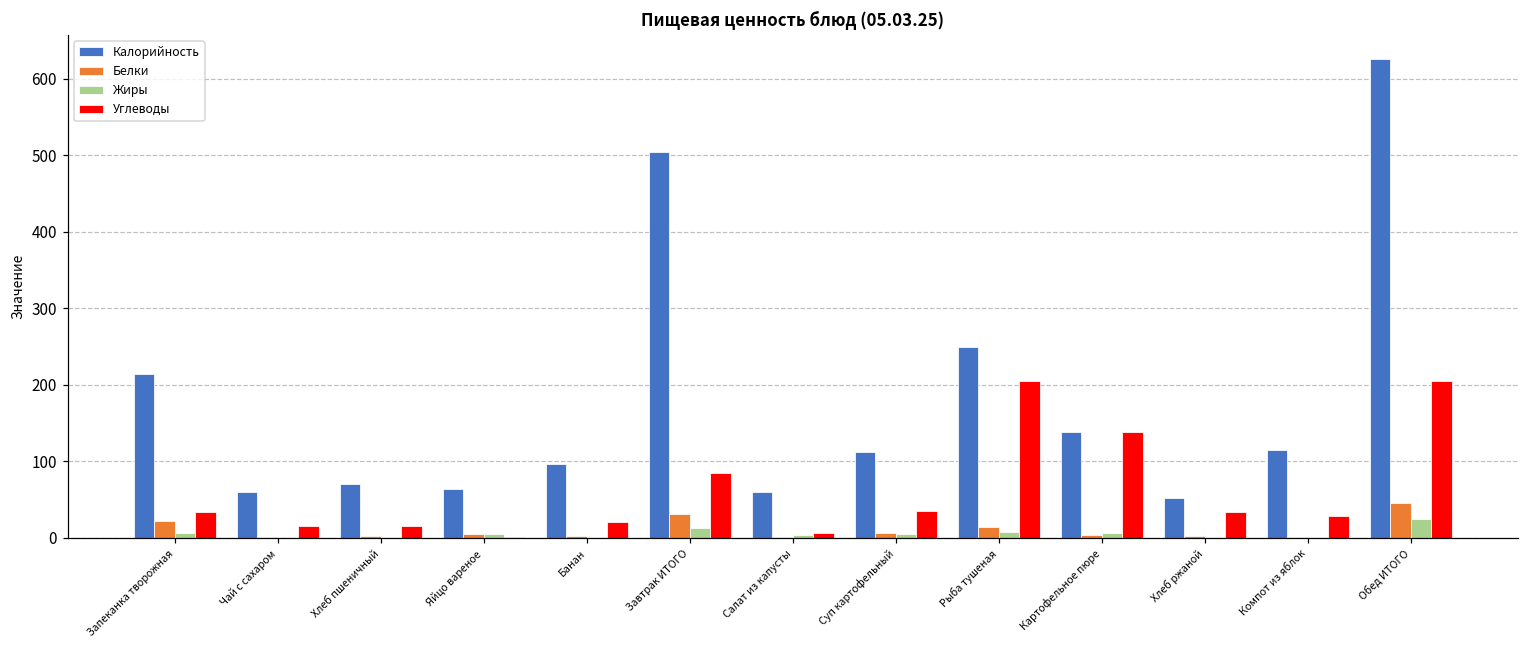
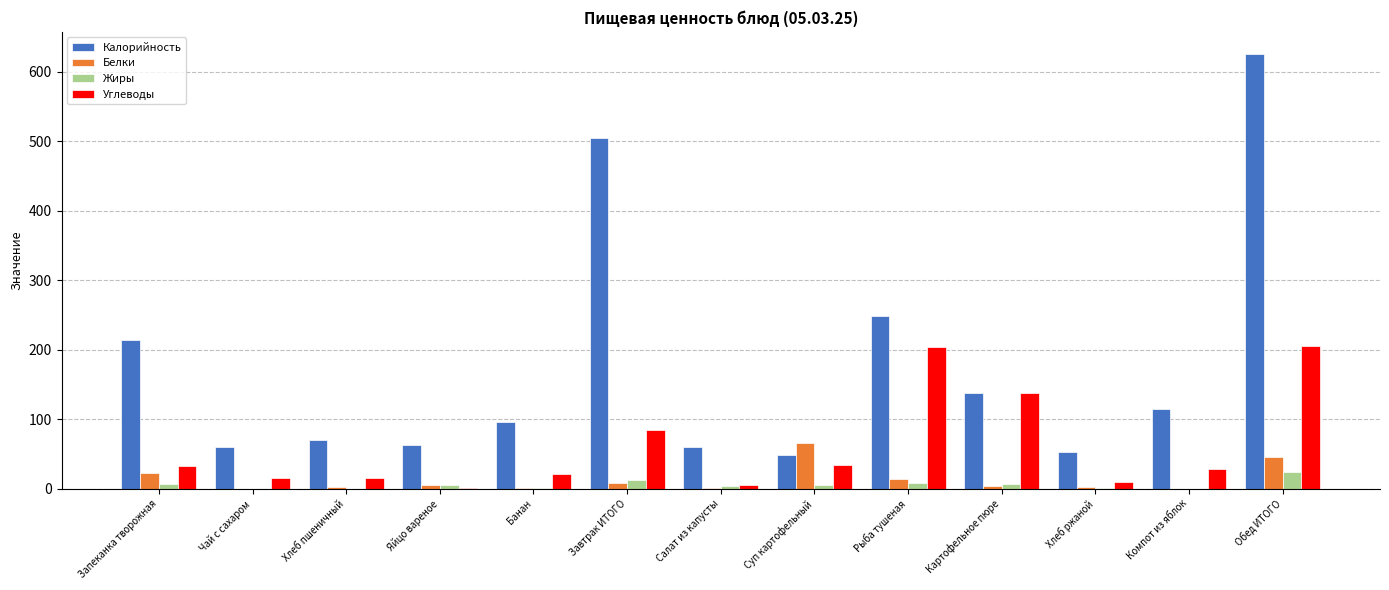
Белки, Завтрак ИТОГО: 30 -> 10
Калорийность, Суп картофельный: 110 -> 50
Белки, Суп картофельный: 10 -> 70
Углеводы, Хлеб ржаной: 30 -> 10
